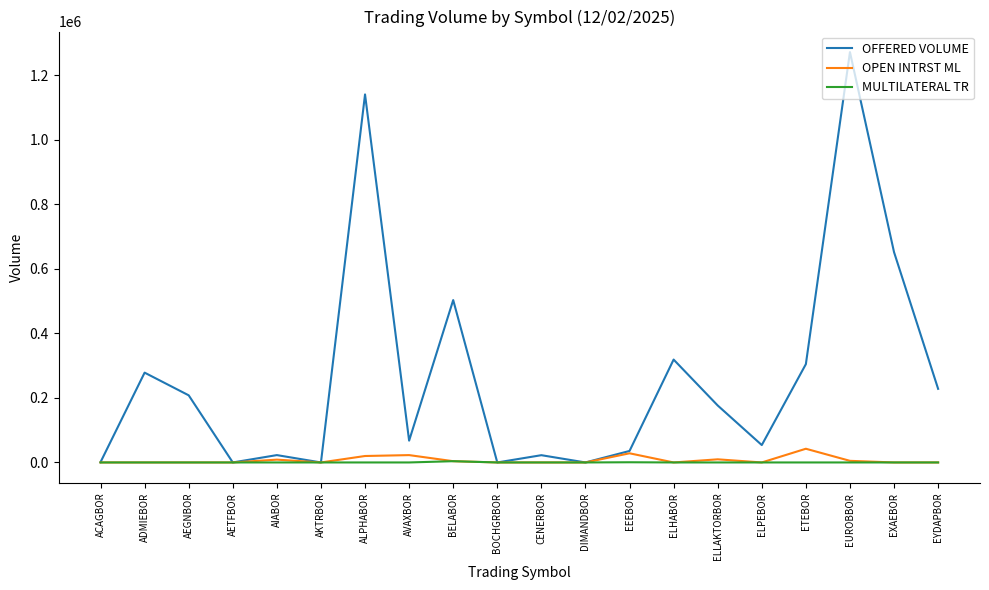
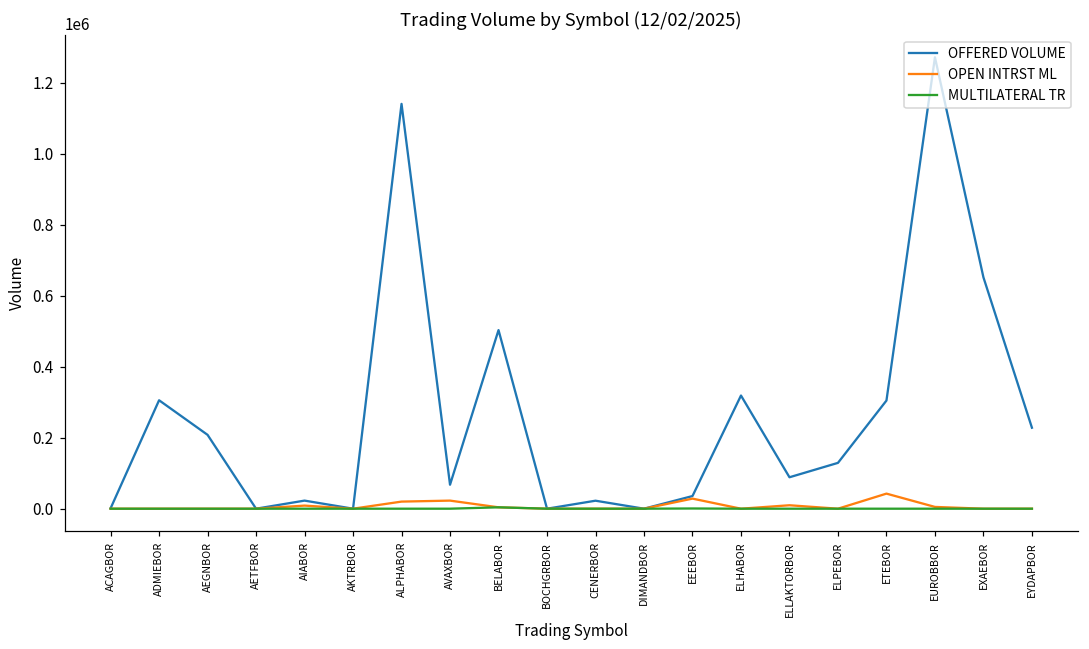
OFFERED VOLUME, ADMIEBOR: 280000 -> 310000
OFFERED VOLUME, ELLAKTORBOR: 180000 -> 90000
OFFERED VOLUME, ELPEBOR: 50000 -> 130000
